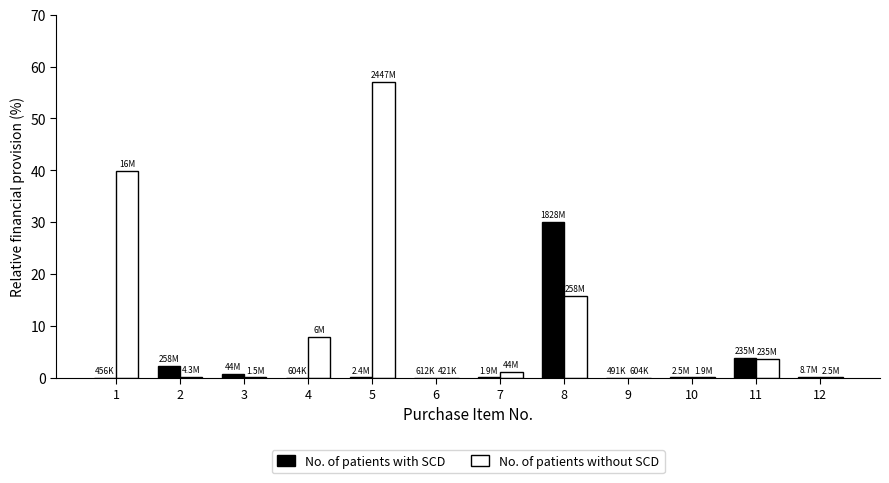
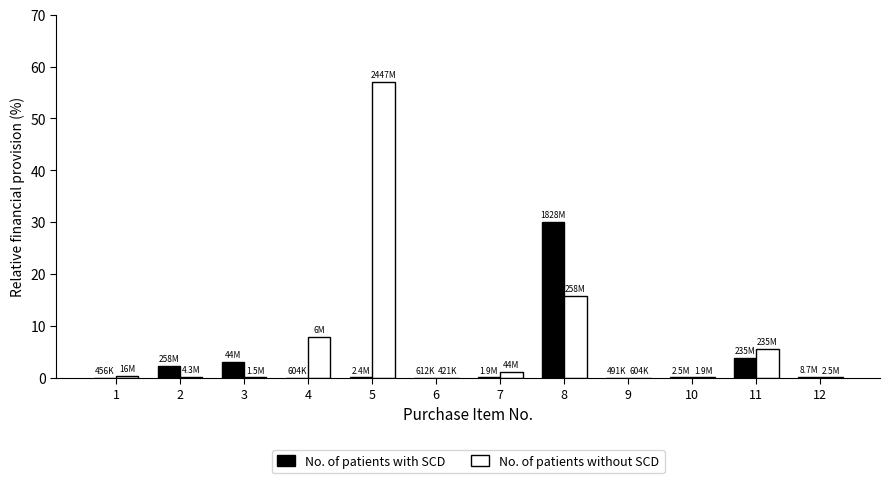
No. of patients without SCD, 1: 40 -> 0
No. of patients with SCD, 3: 1 -> 3
No. of patients without SCD, 11: 4 -> 5
